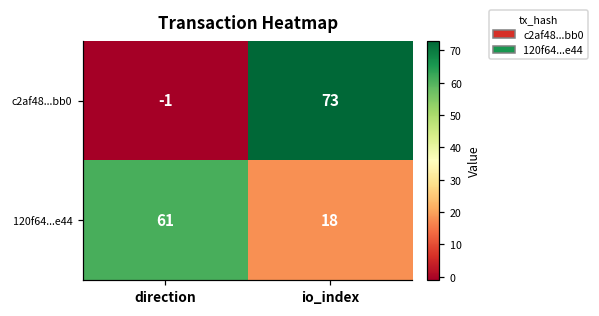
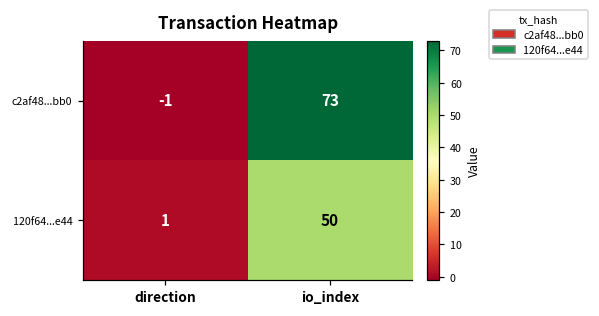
120f64...e44, direction: 61 -> 1
120f64...e44, io_index: 18 -> 50
